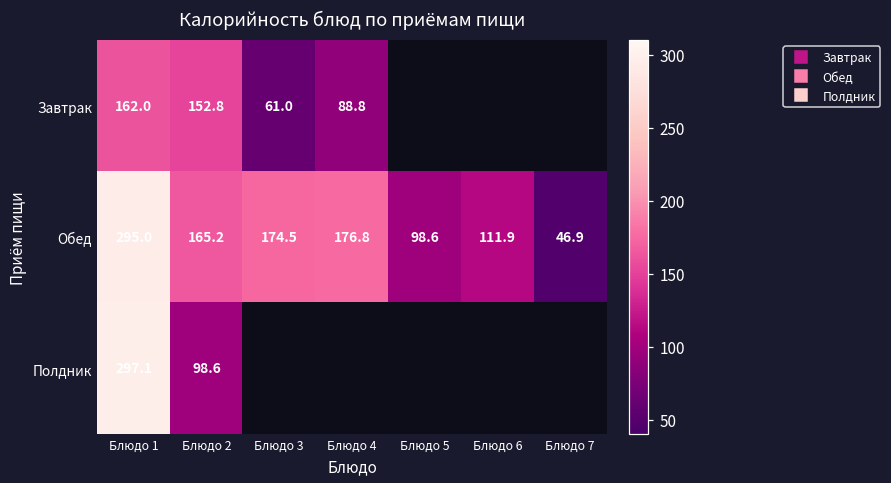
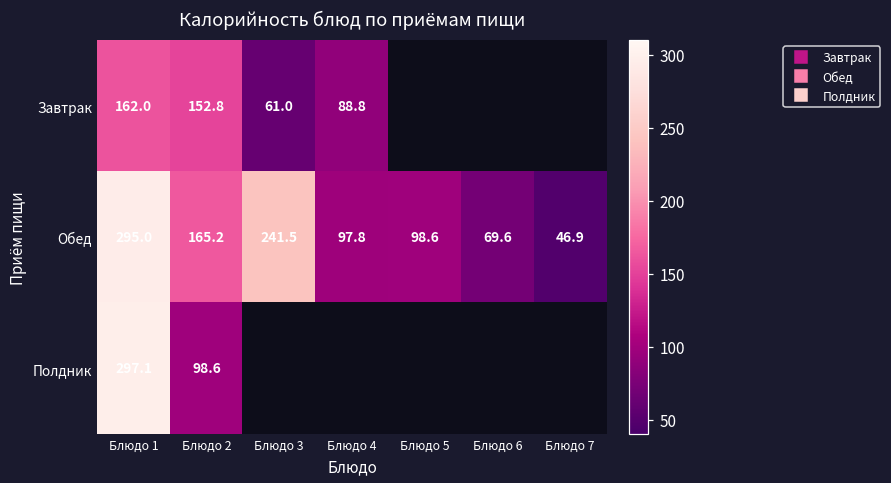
Обед, Блюдо 3: 174.5 -> 241.5
Обед, Блюдо 4: 176.8 -> 97.8
Обед, Блюдо 6: 111.9 -> 69.6
